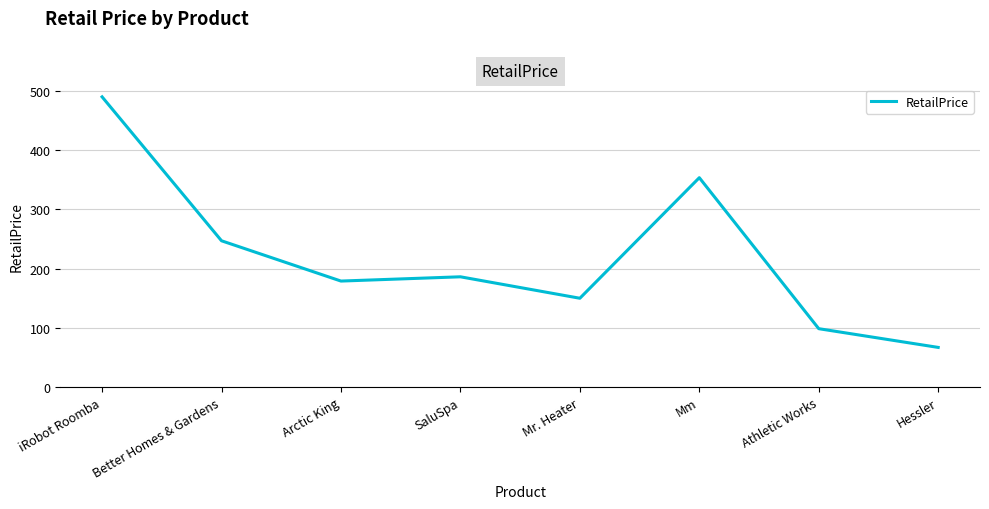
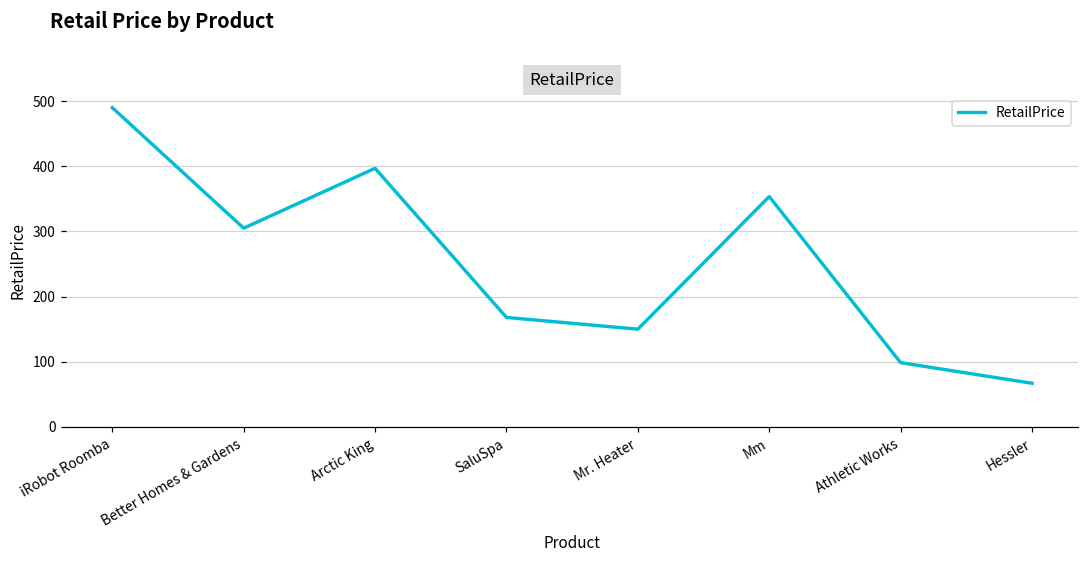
Better Homes & Gardens: 250 -> 310
Arctic King: 180 -> 400
SaluSpa: 190 -> 170
